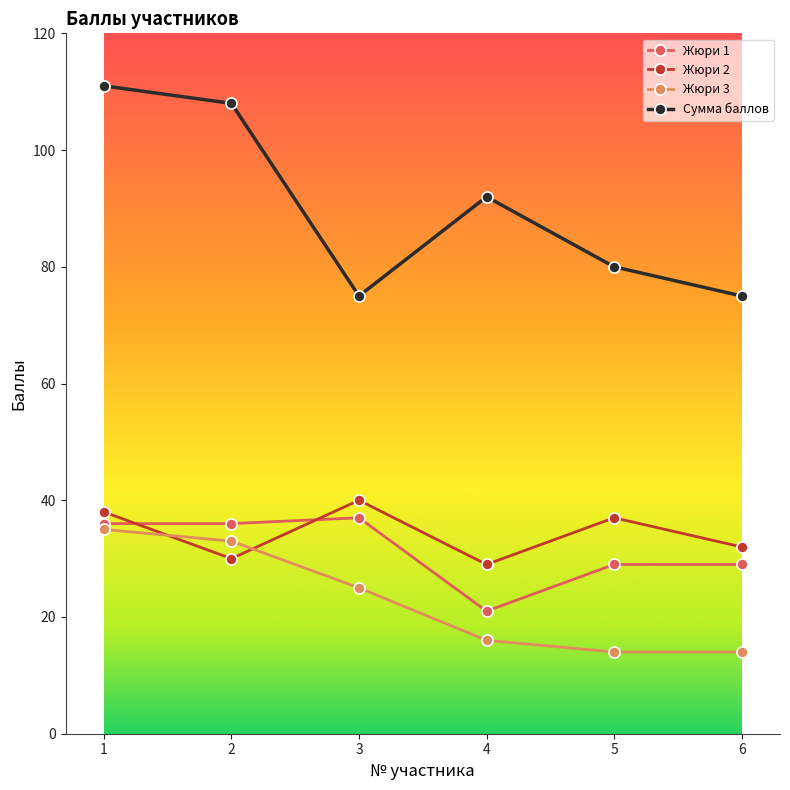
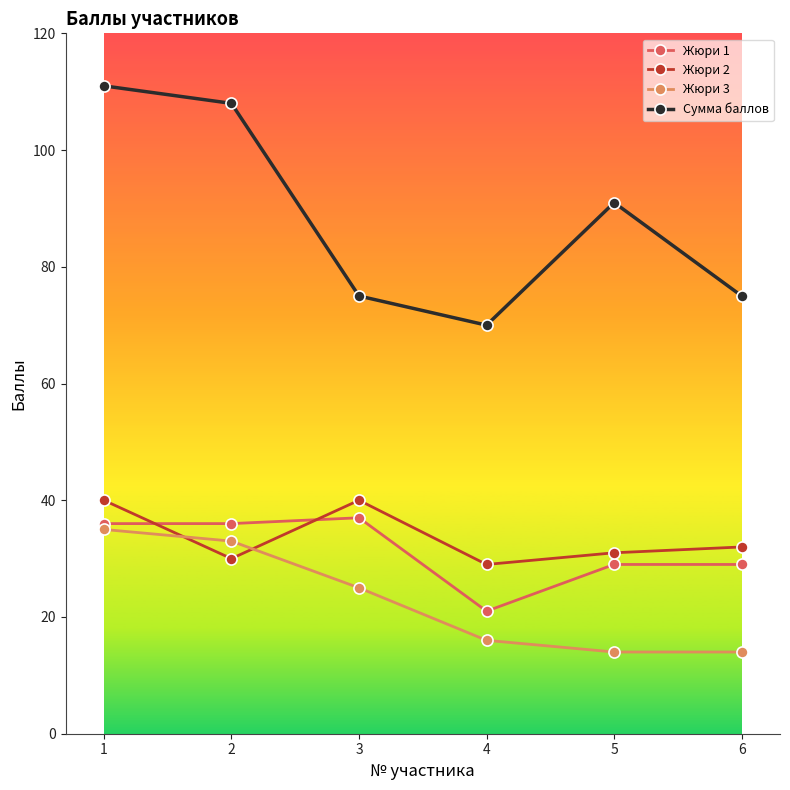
Жюри 2, 1: 38 -> 40
Сумма баллов, 4: 92 -> 70
Жюри 2, 5: 37 -> 31
Сумма баллов, 5: 80 -> 91
